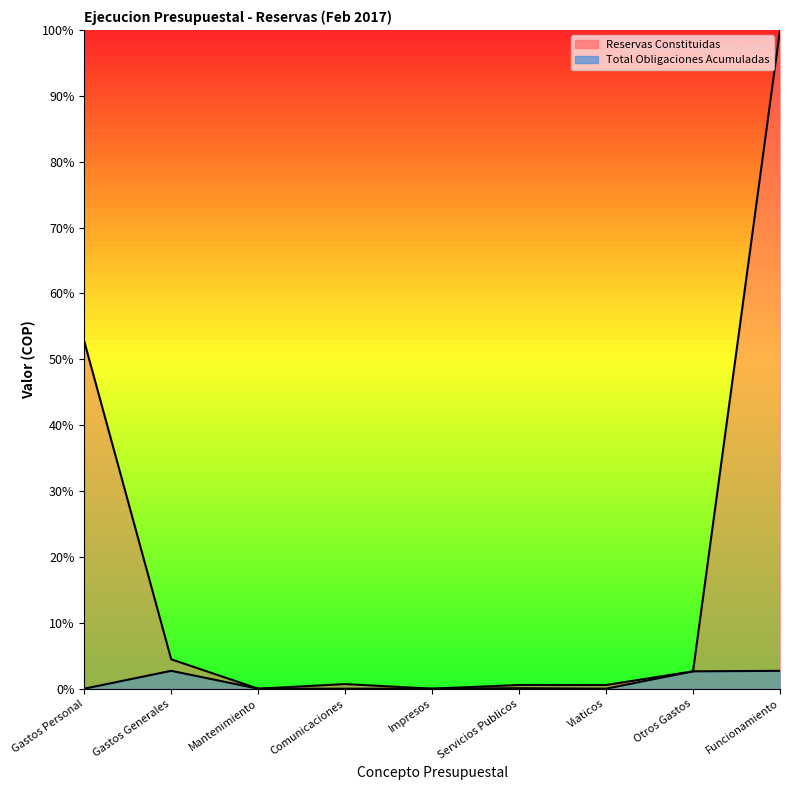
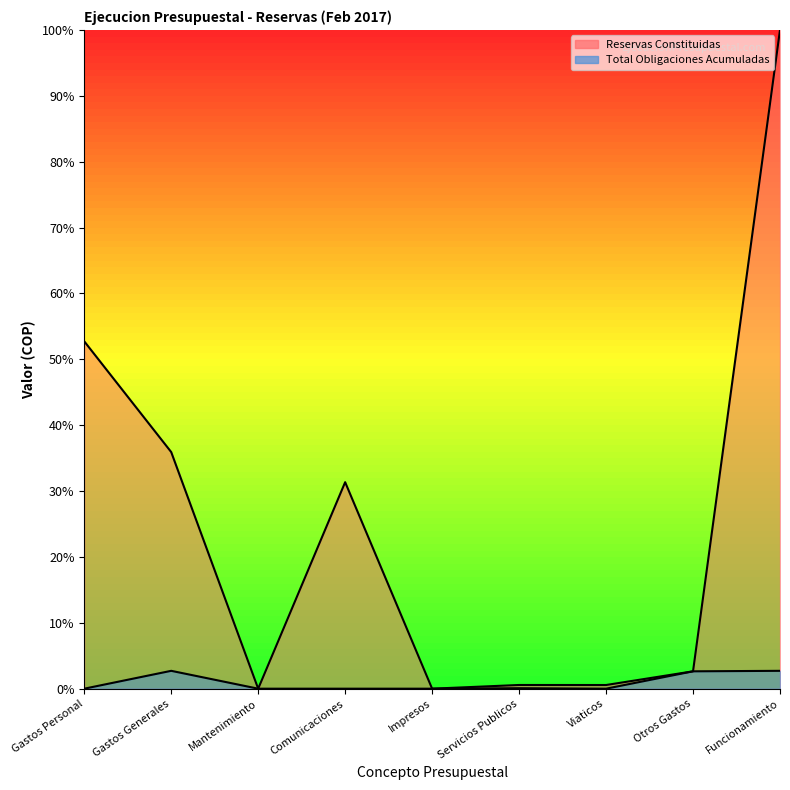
Reservas Constituidas, Gastos Generales: 4% -> 36%
Reservas Constituidas, Comunicaciones: 1% -> 31%
